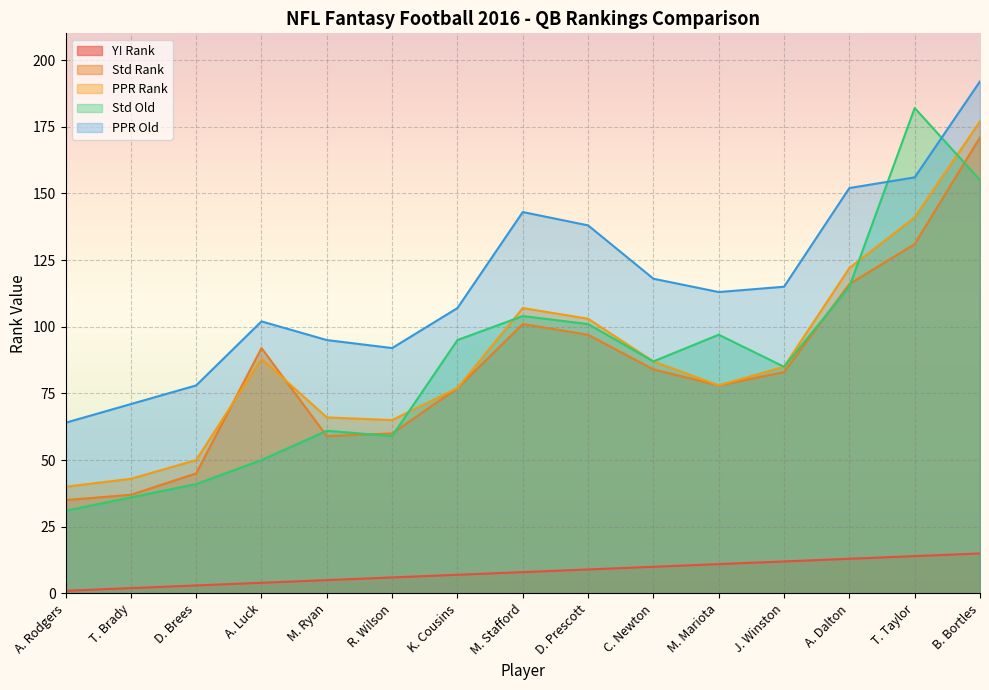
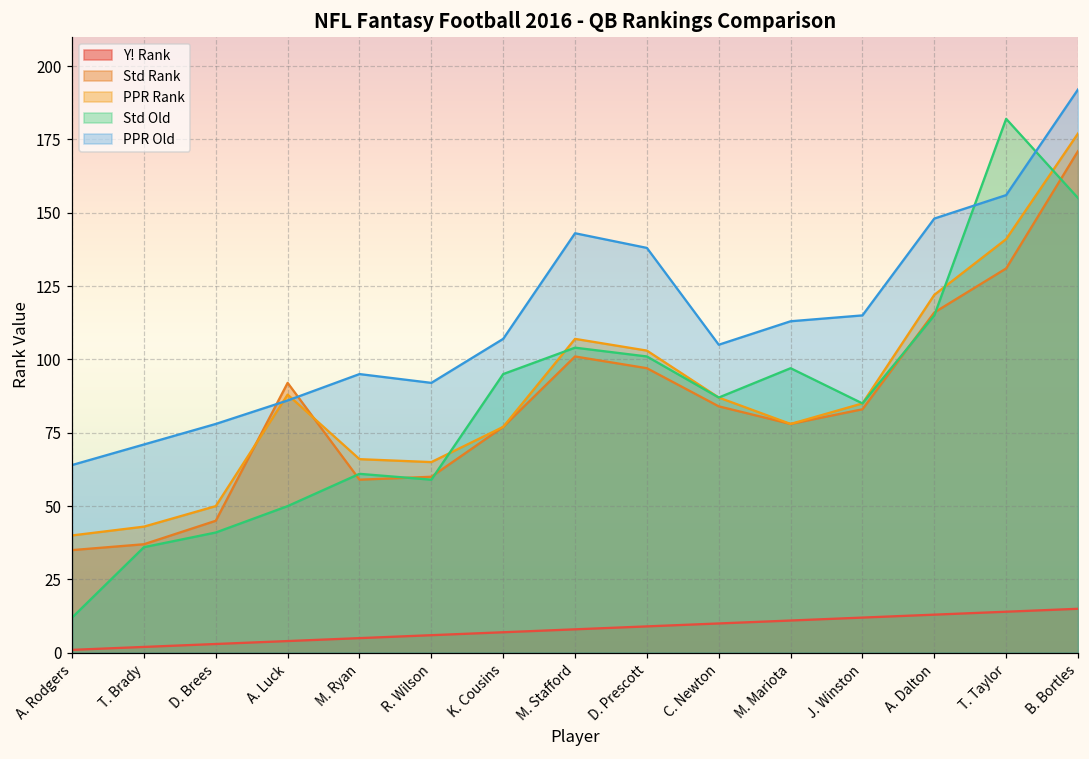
Std Old, A. Rodgers: 31 -> 12
PPR Old, A. Luck: 102 -> 86
PPR Old, C. Newton: 118 -> 105
PPR Old, A. Dalton: 152 -> 148
